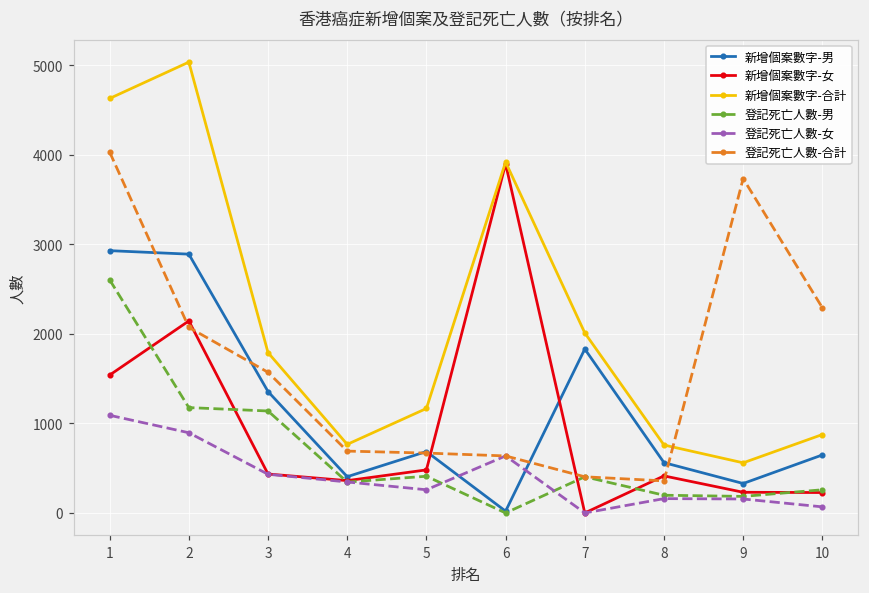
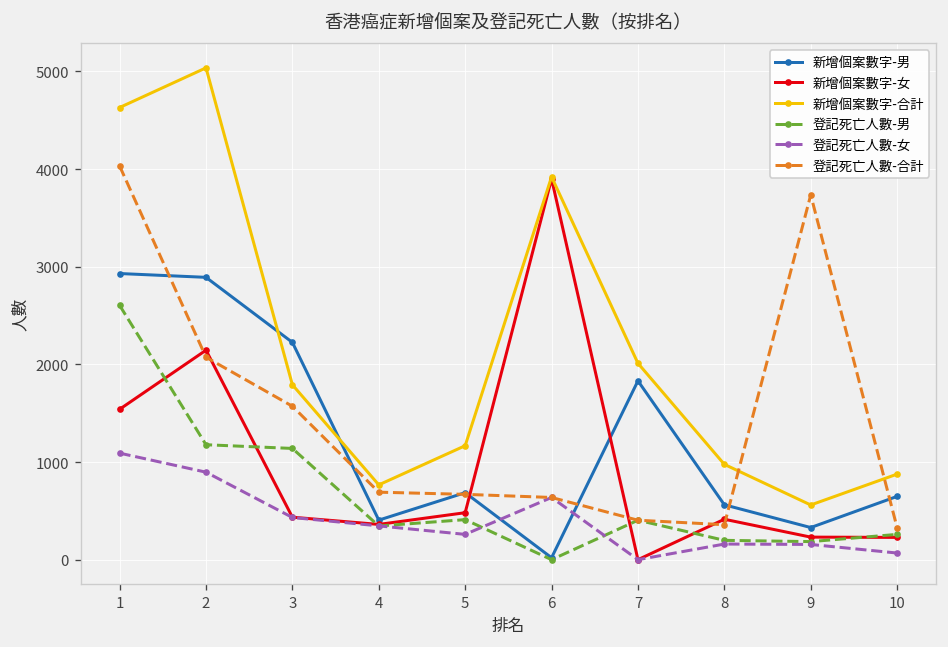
新增個案數字-男, 3: 1400 -> 2200
新增個案數字-合計, 8: 800 -> 1000
登記死亡人數-合計, 10: 2300 -> 300
